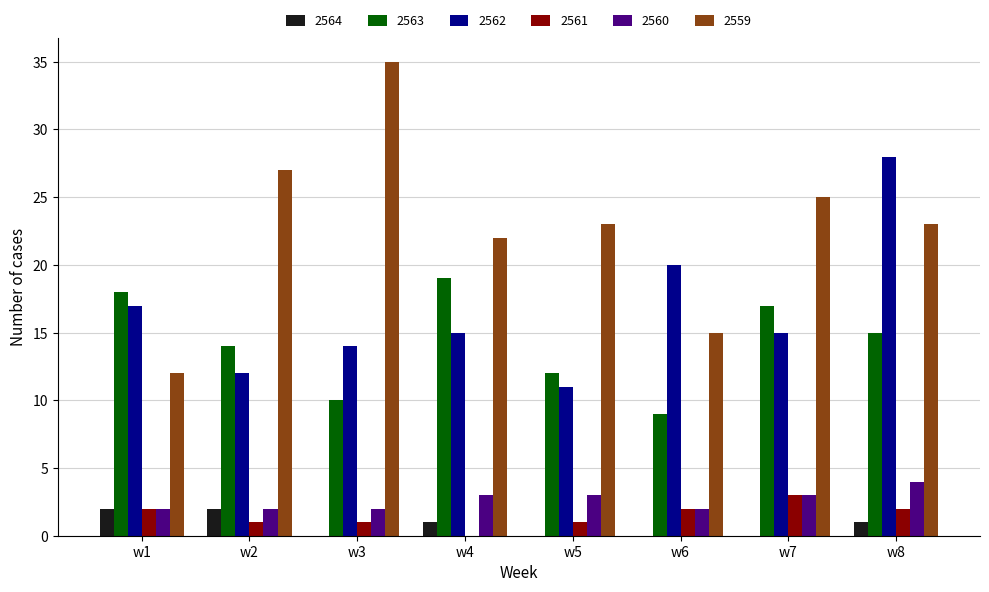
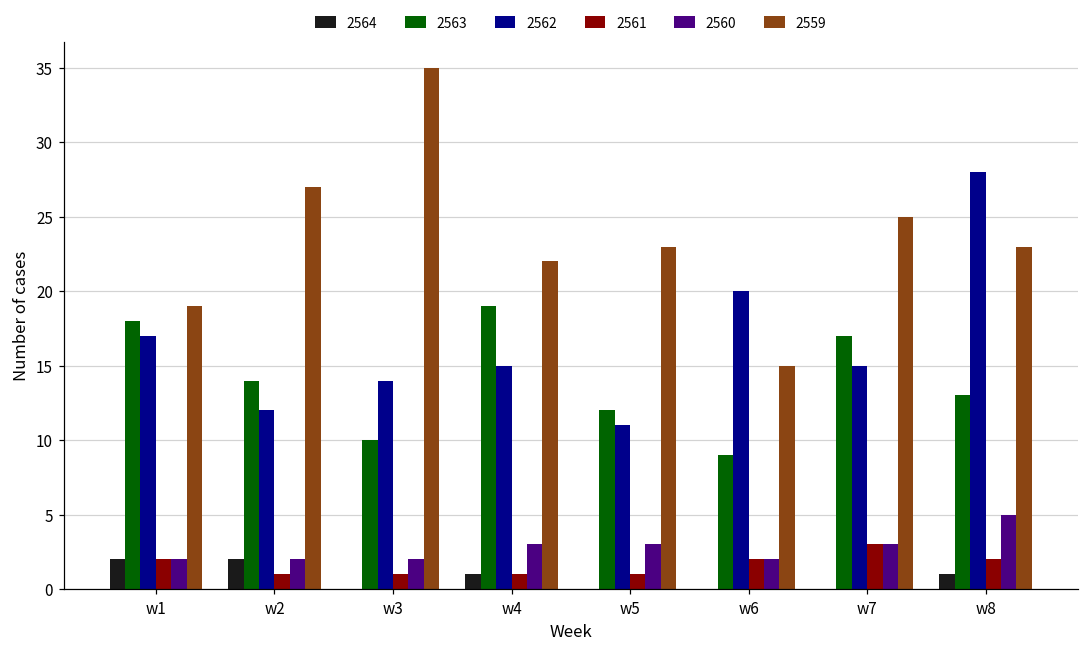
2559, w1: 12 -> 19
2561, w4: 0 -> 1
2563, w8: 15 -> 13
2560, w8: 4 -> 5
